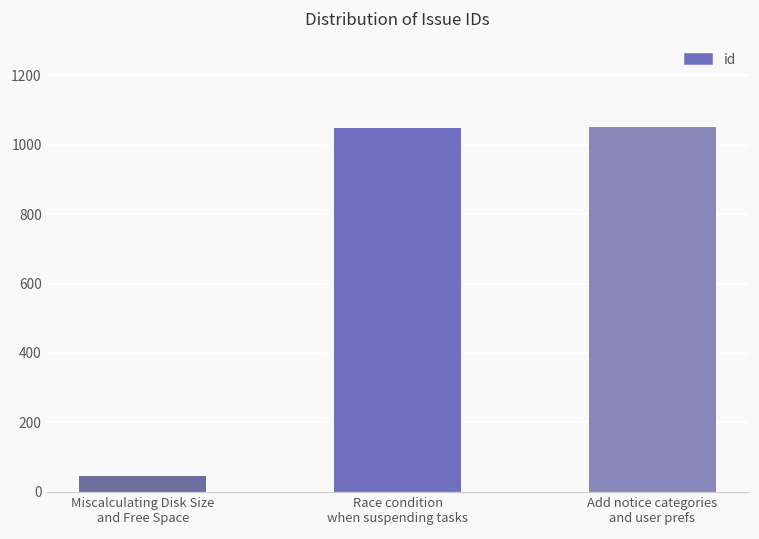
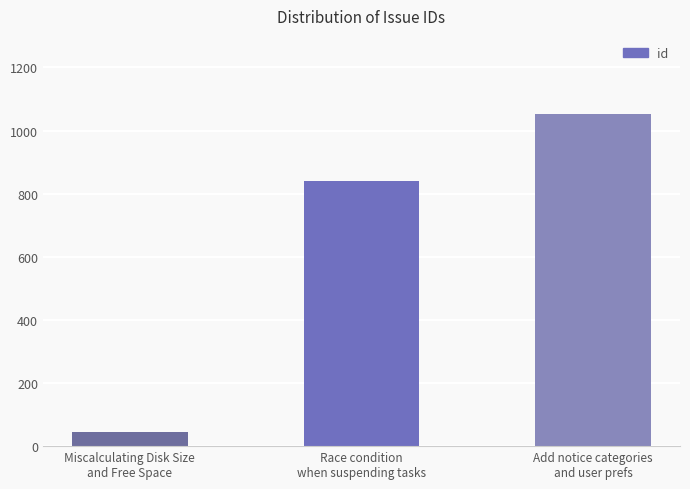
Race condition when suspending tasks: 1050 -> 840
